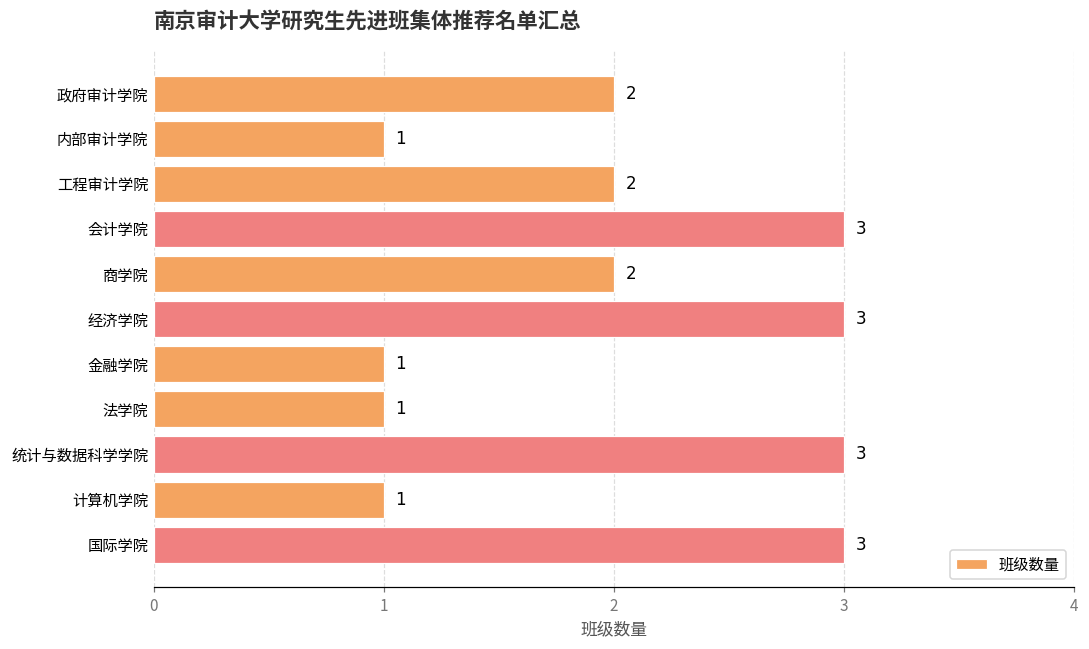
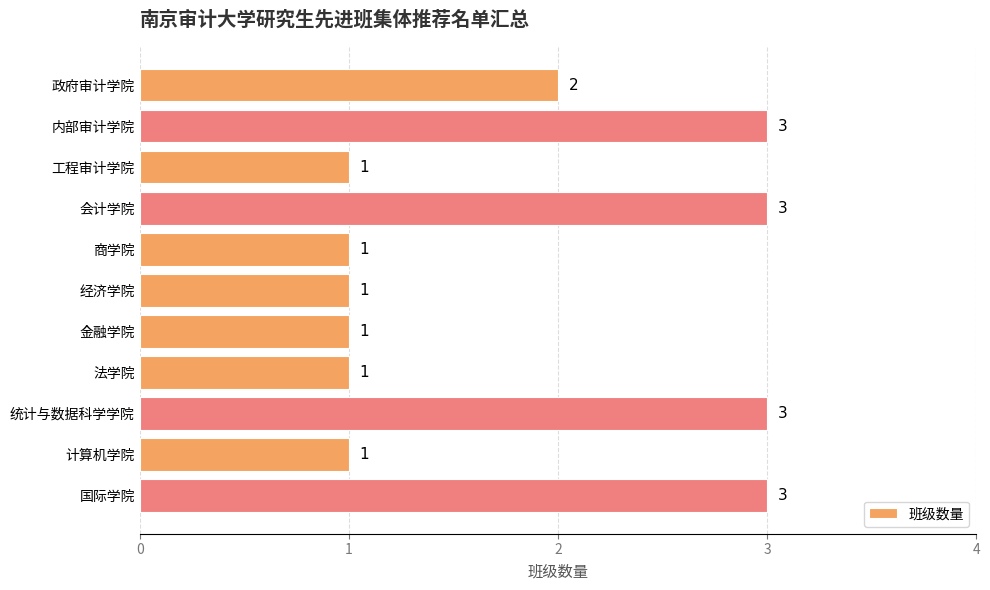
内部审计学院: 1 -> 3
工程审计学院: 2 -> 1
商学院: 2 -> 1
经济学院: 3 -> 1
